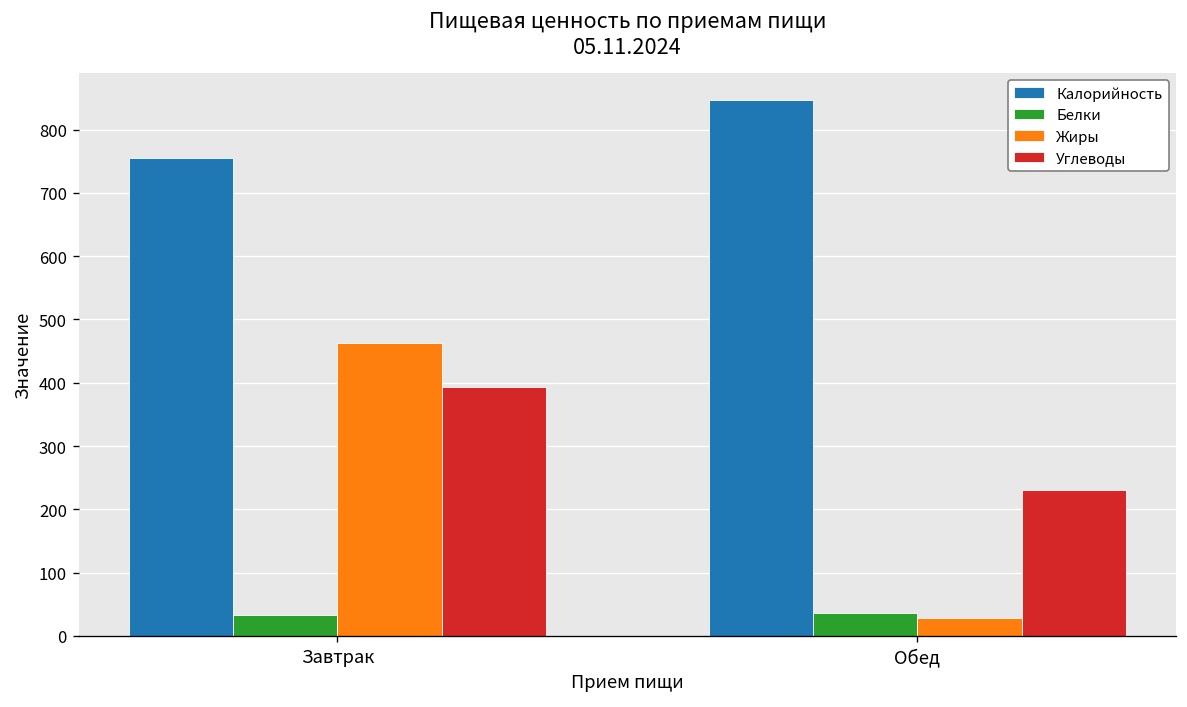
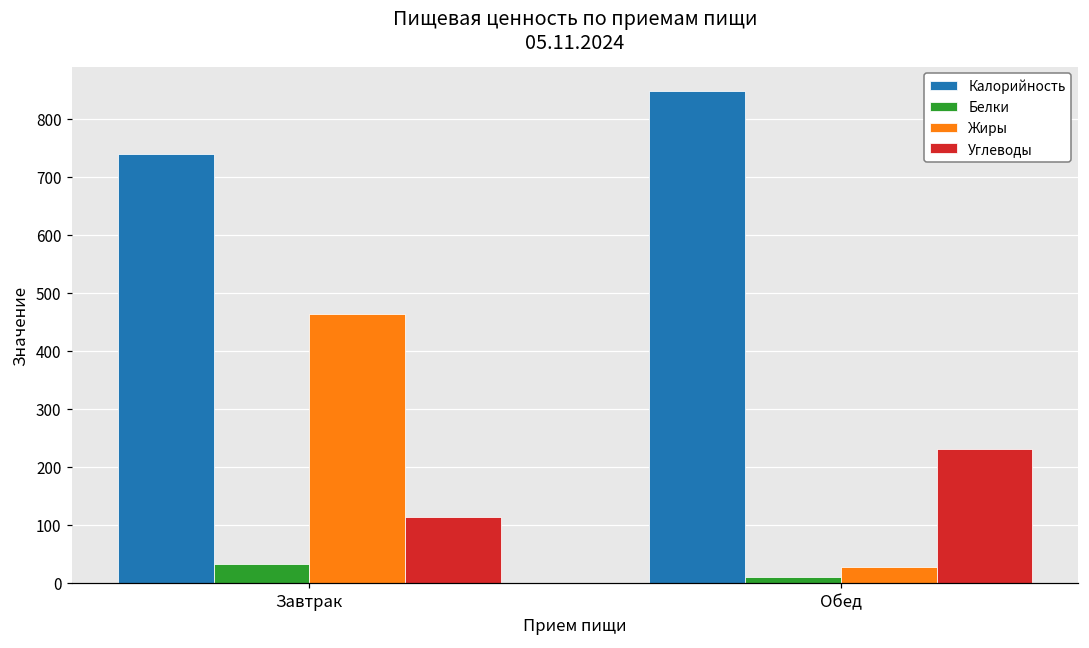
Калорийность, Завтрак: 760 -> 740
Углеводы, Завтрак: 390 -> 110
Белки, Обед: 40 -> 10
